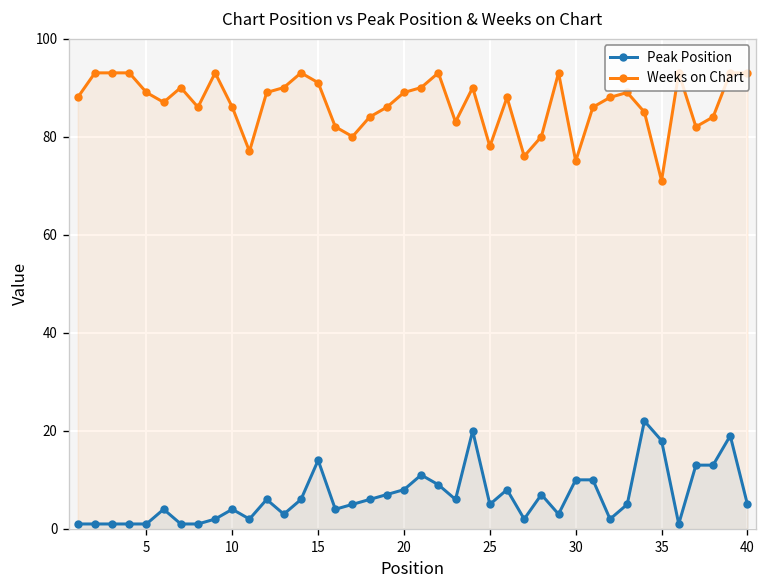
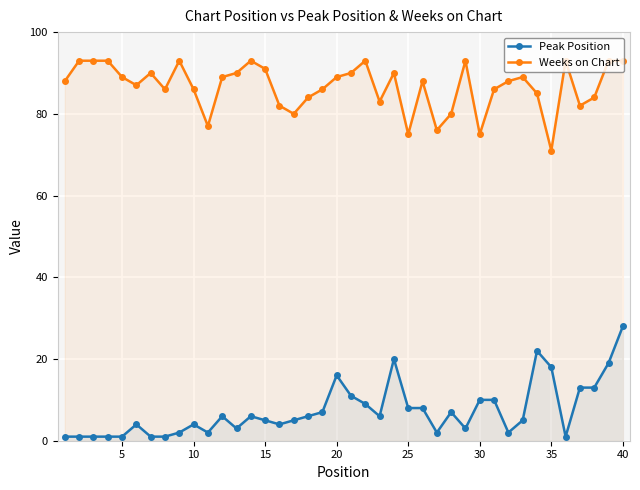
Peak Position, 15: 14 -> 5
Peak Position, 20: 8 -> 16
Peak Position, 25: 5 -> 8
Weeks on Chart, 25: 78 -> 75
Peak Position, 40: 5 -> 28
